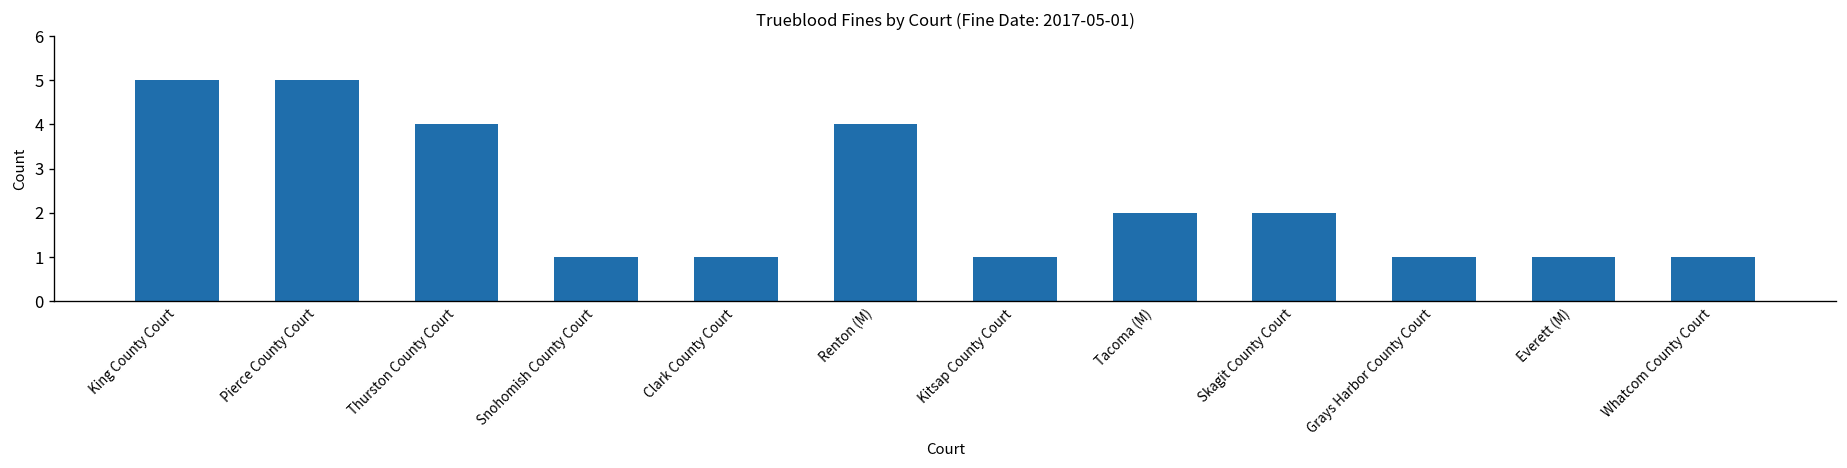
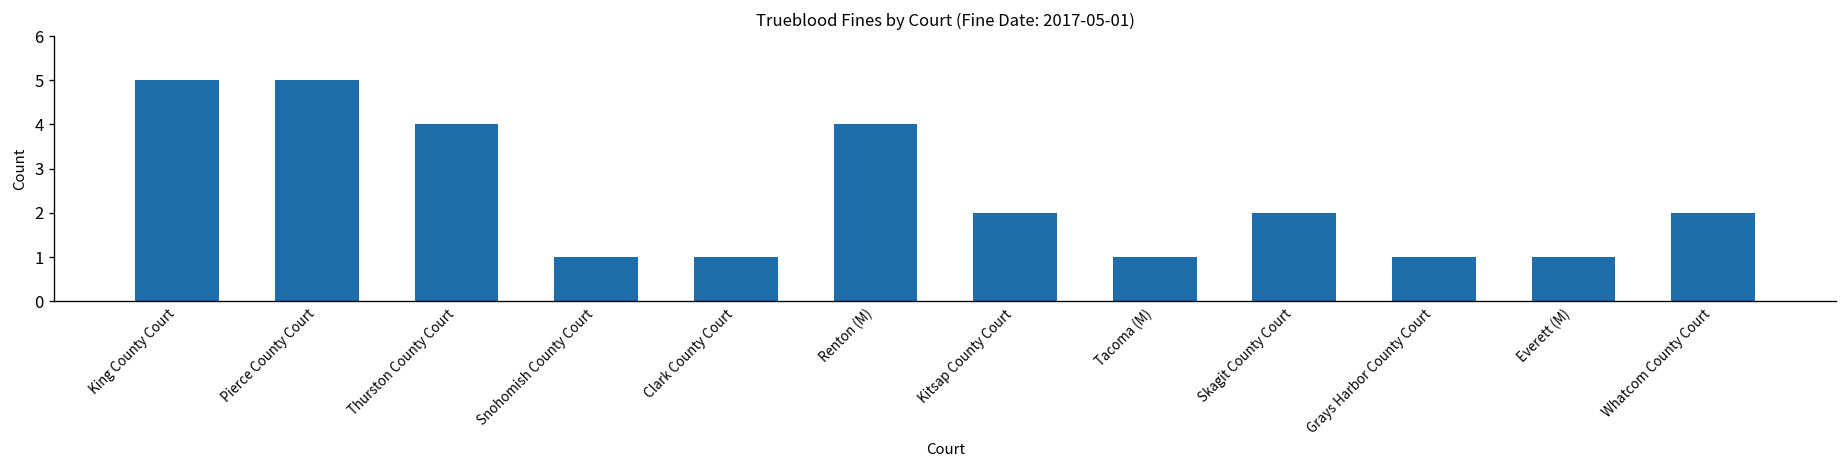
Kitsap County Court: 1 -> 2
Tacoma (M): 2 -> 1
Whatcom County Court: 1 -> 2
